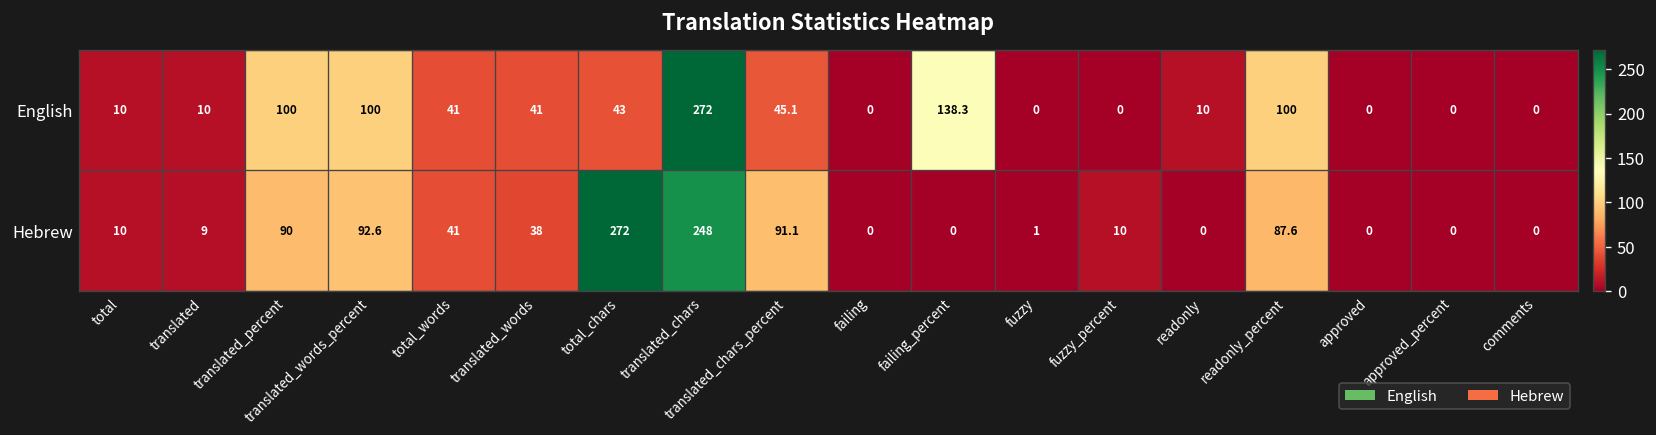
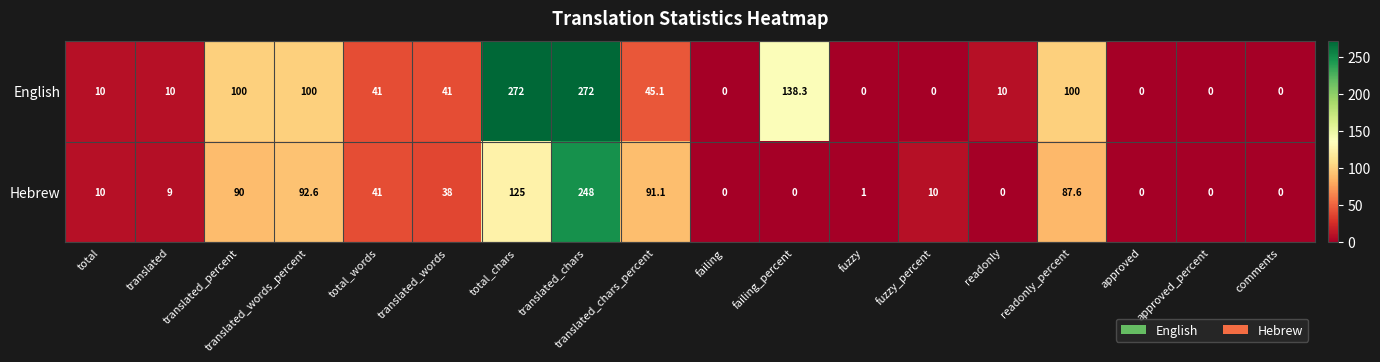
English, total_chars: 43 -> 272
Hebrew, total_chars: 272 -> 125
